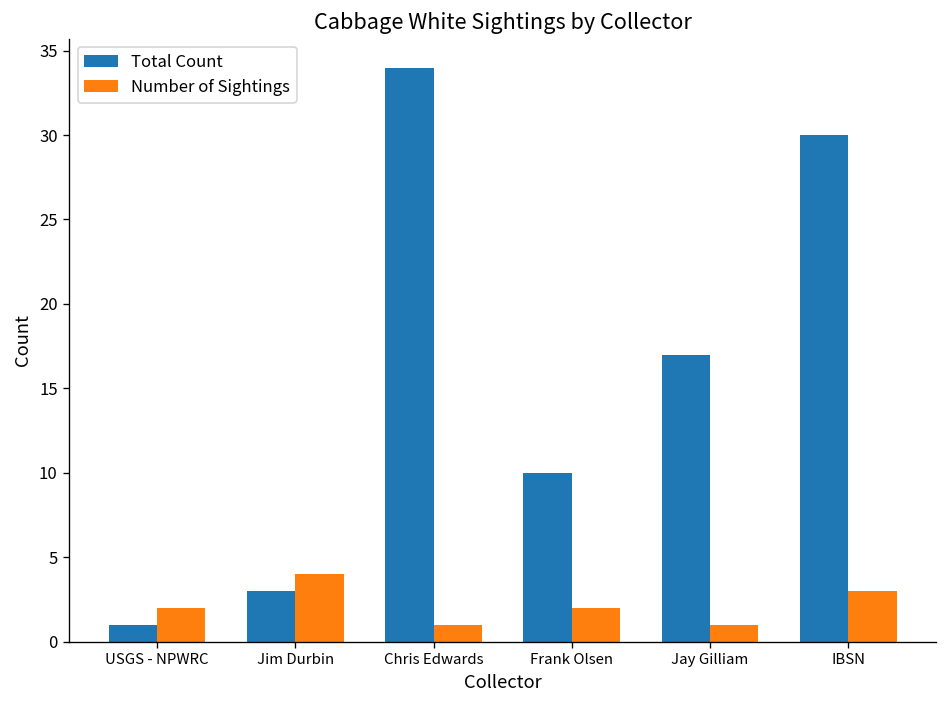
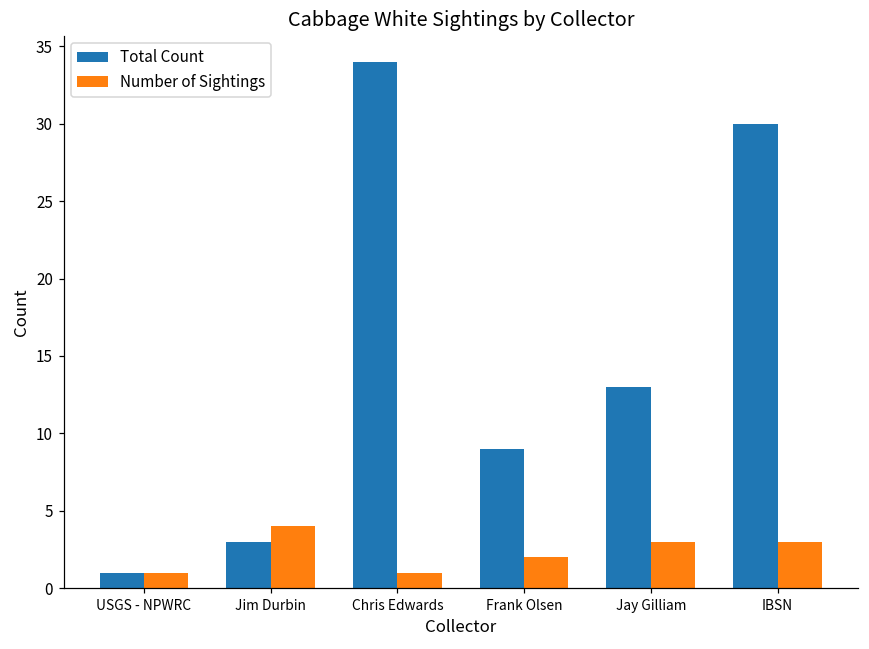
Number of Sightings, USGS - NPWRC: 2 -> 1
Total Count, Frank Olsen: 10 -> 9
Total Count, Jay Gilliam: 17 -> 13
Number of Sightings, Jay Gilliam: 1 -> 3
